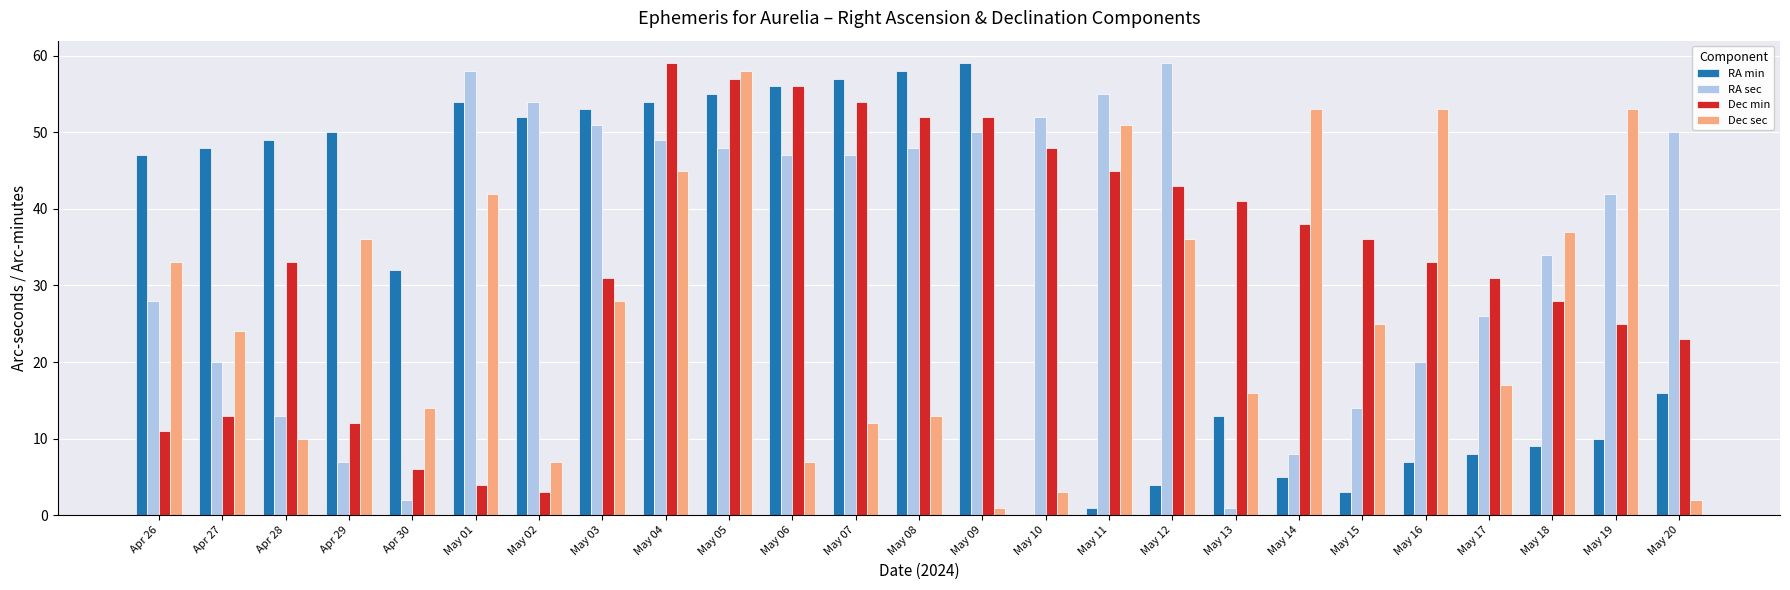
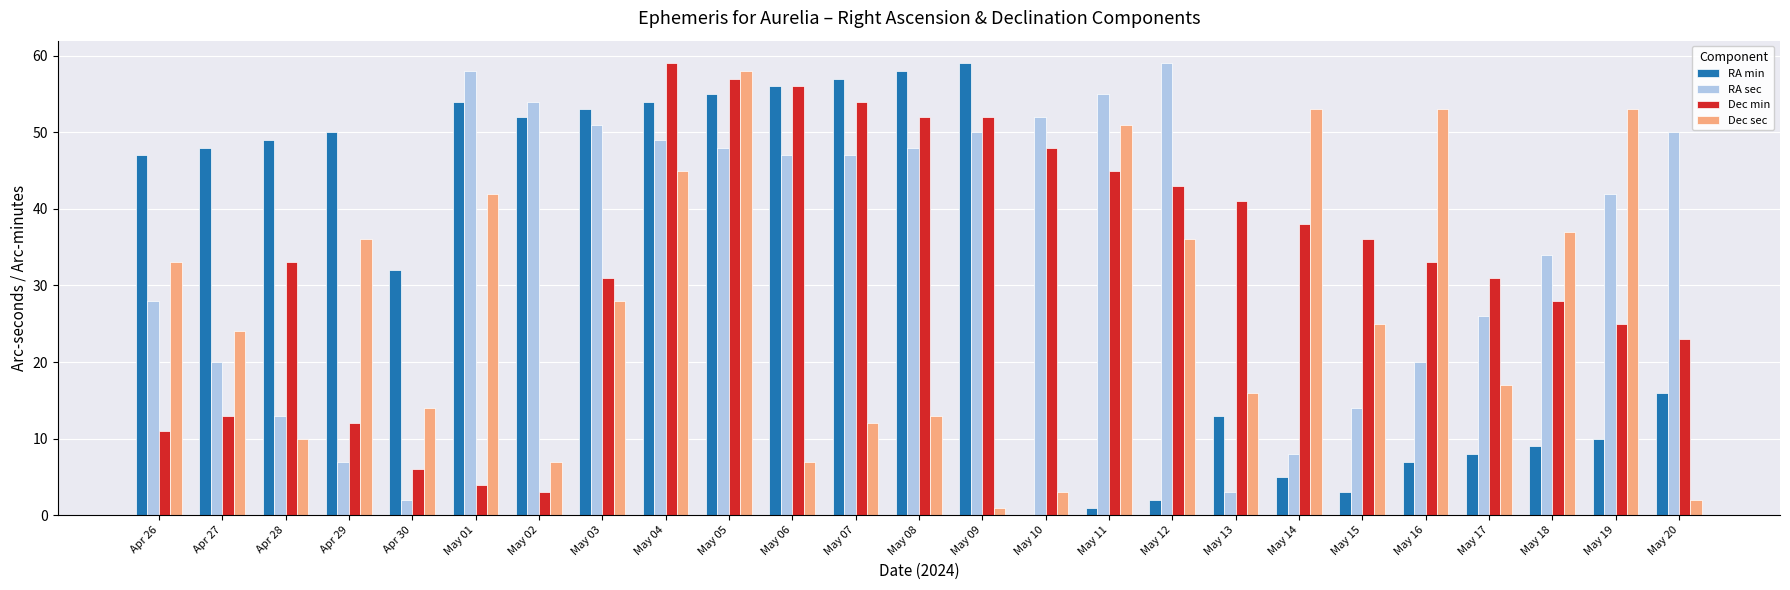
RA min, May 12: 4 -> 2
RA sec, May 13: 1 -> 3
